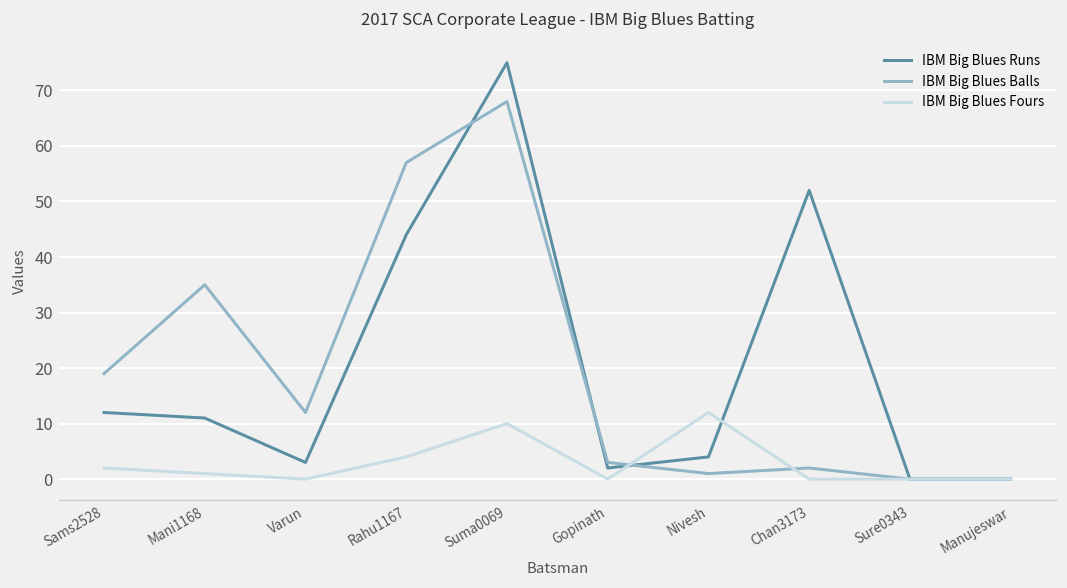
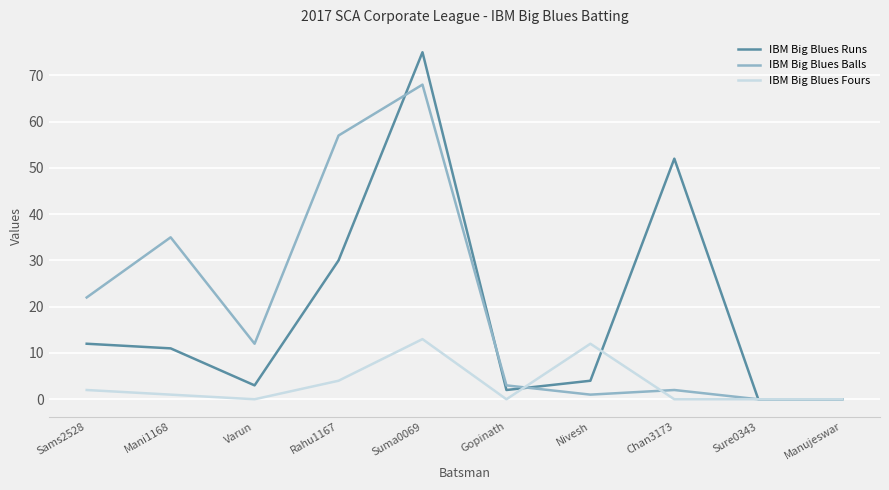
IBM Big Blues Balls, Sams2528: 19 -> 22
IBM Big Blues Runs, Rahu1167: 44 -> 30
IBM Big Blues Fours, Suma0069: 10 -> 13
